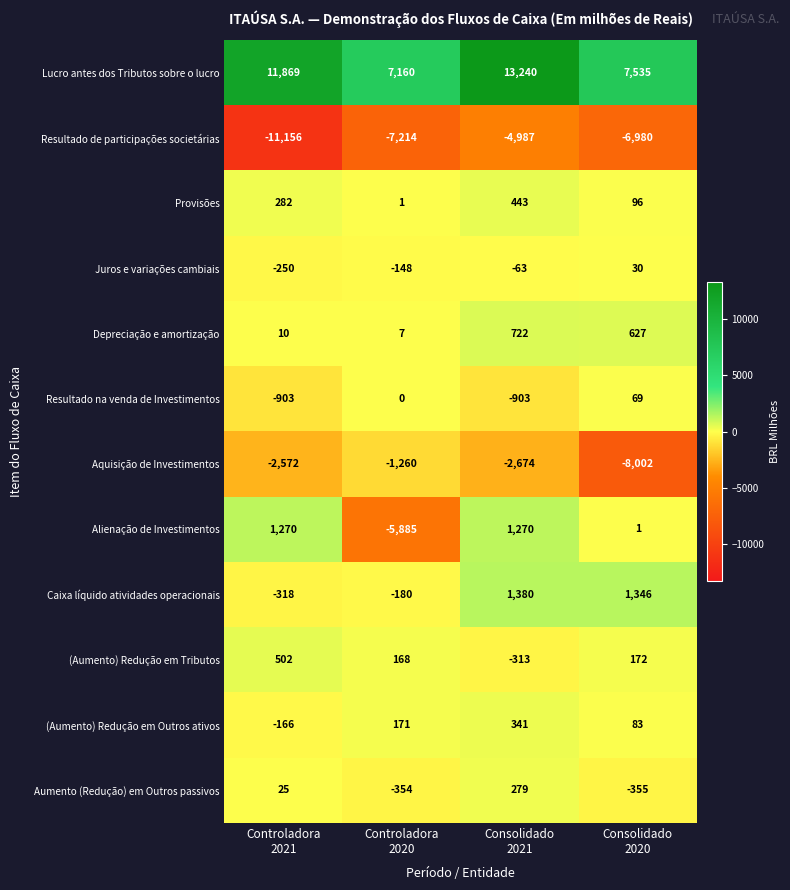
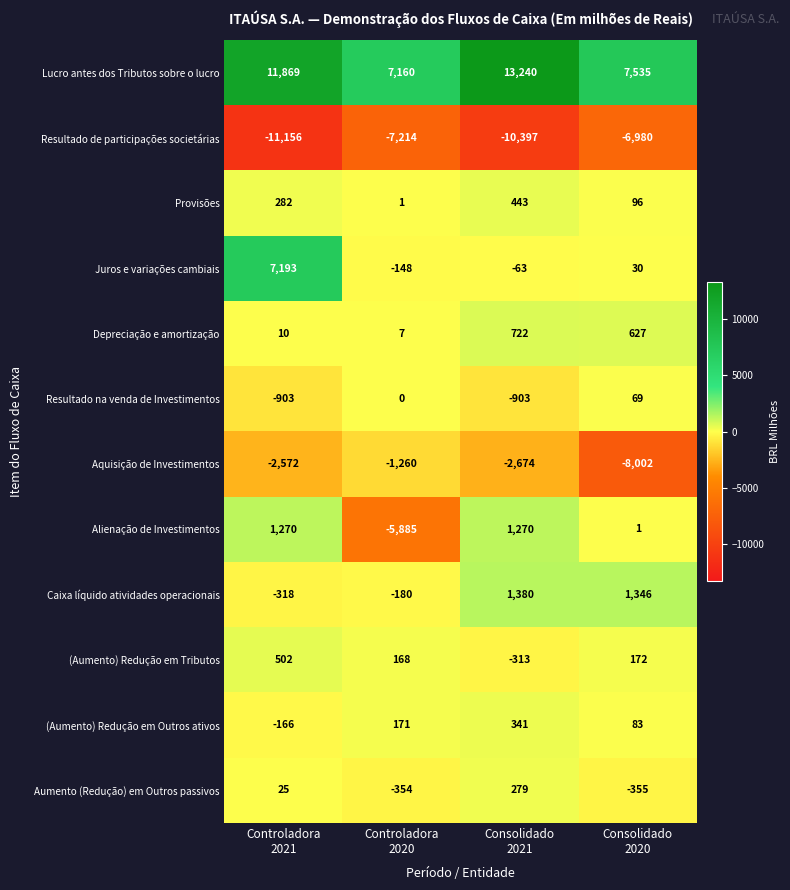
Resultado de participações societárias, Consolidado 2021: -4,987 -> -10,397
Juros e variações cambiais, Controladora 2021: -250 -> 7,193
